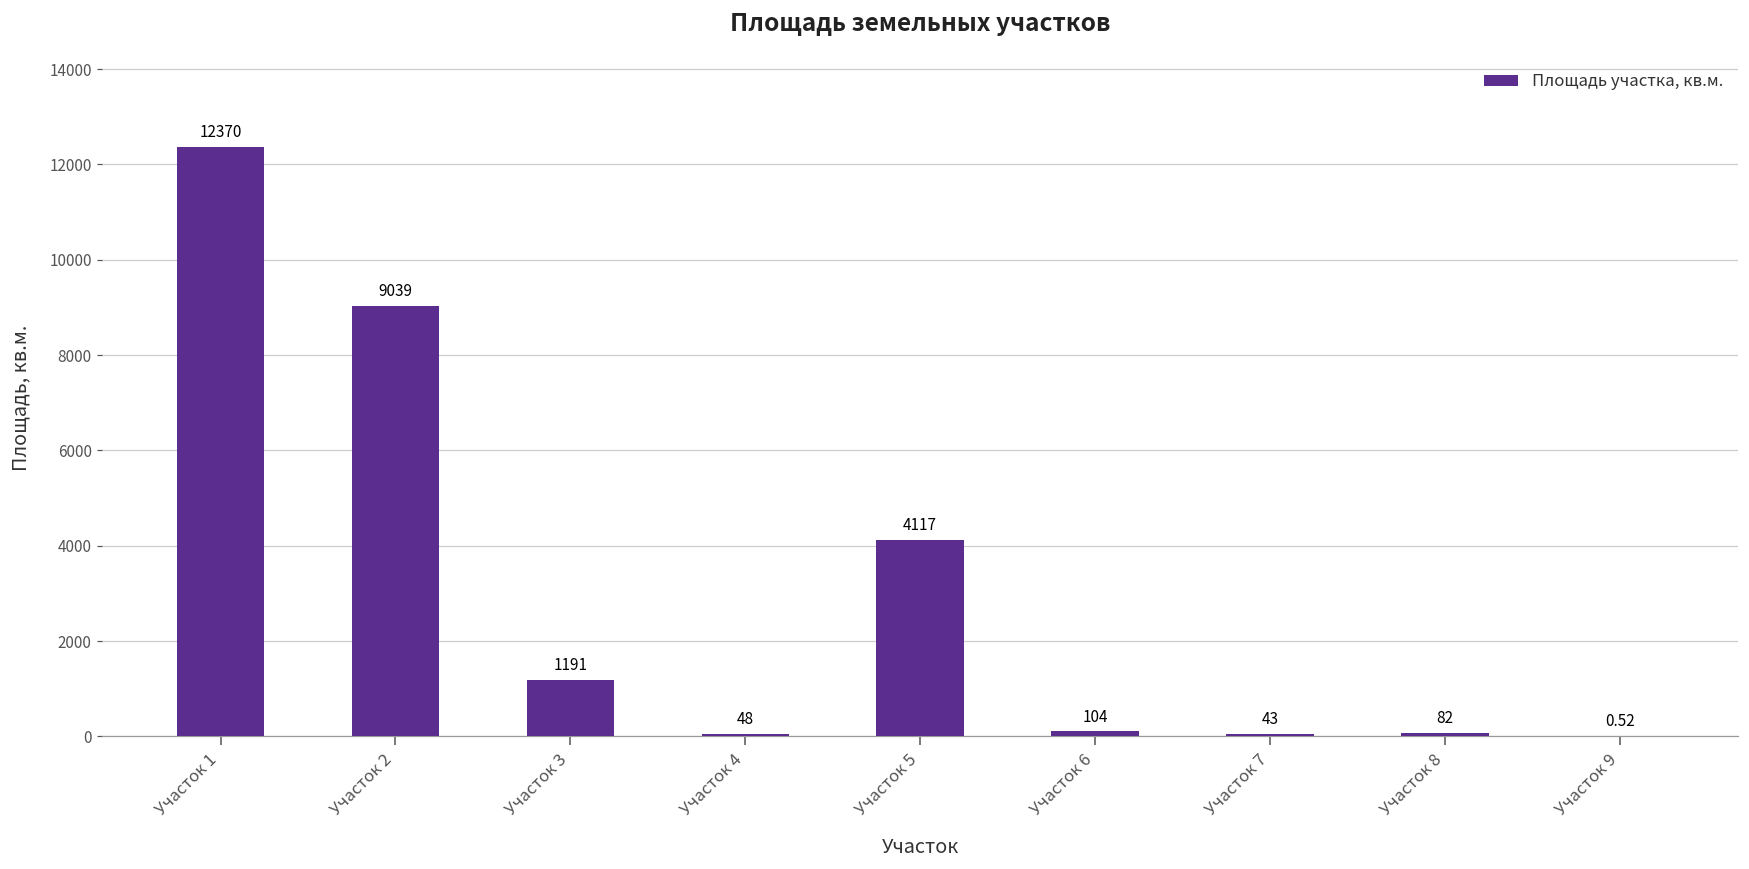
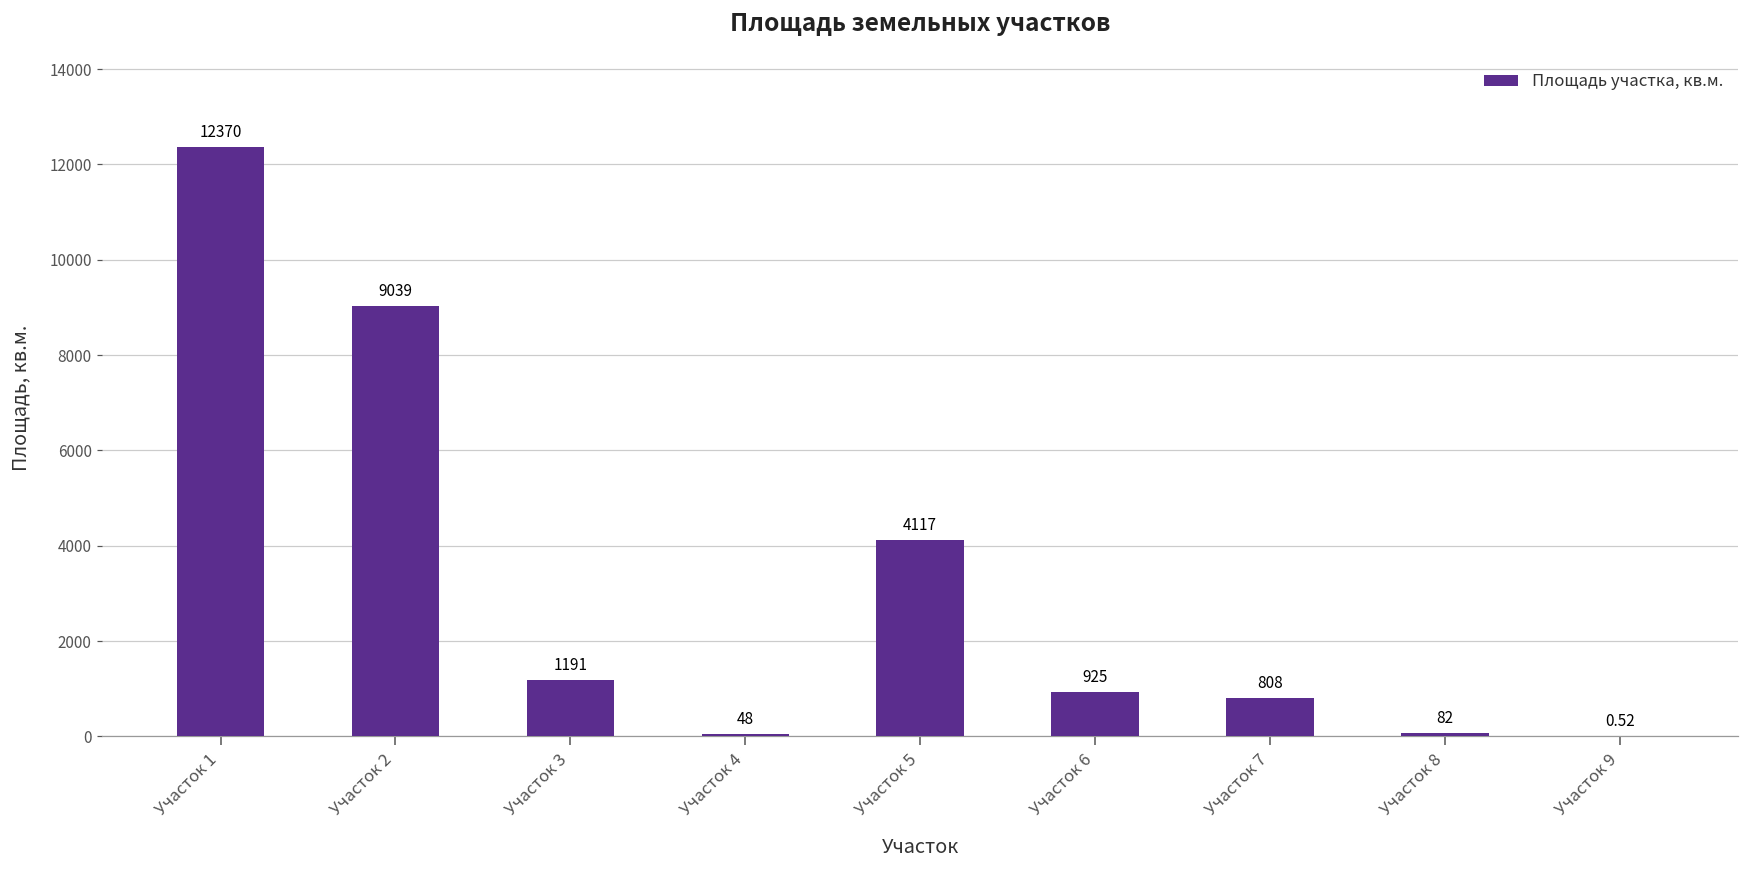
Участок 6: 104 -> 925
Участок 7: 43 -> 808
